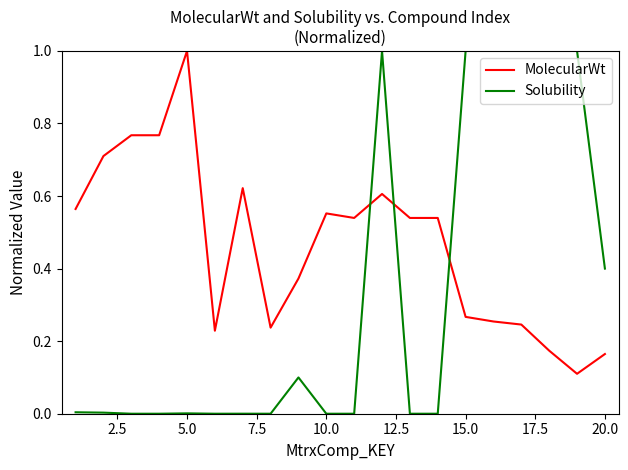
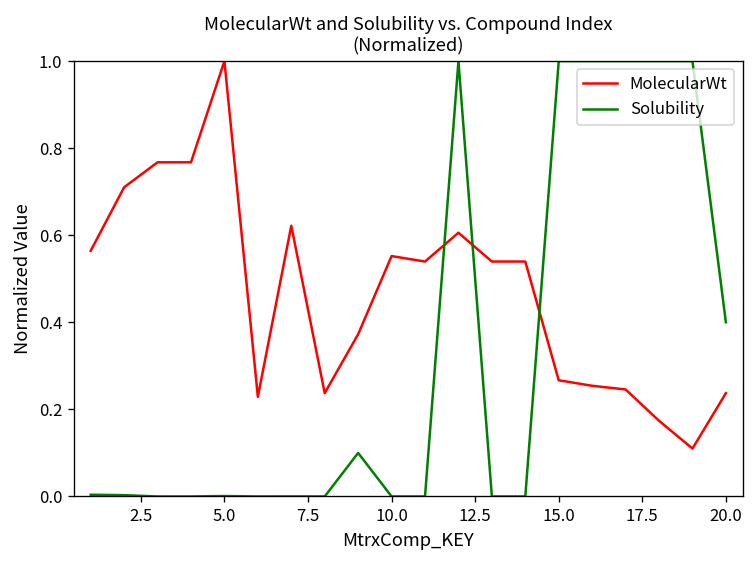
MolecularWt, 20.0: 0.16 -> 0.24
